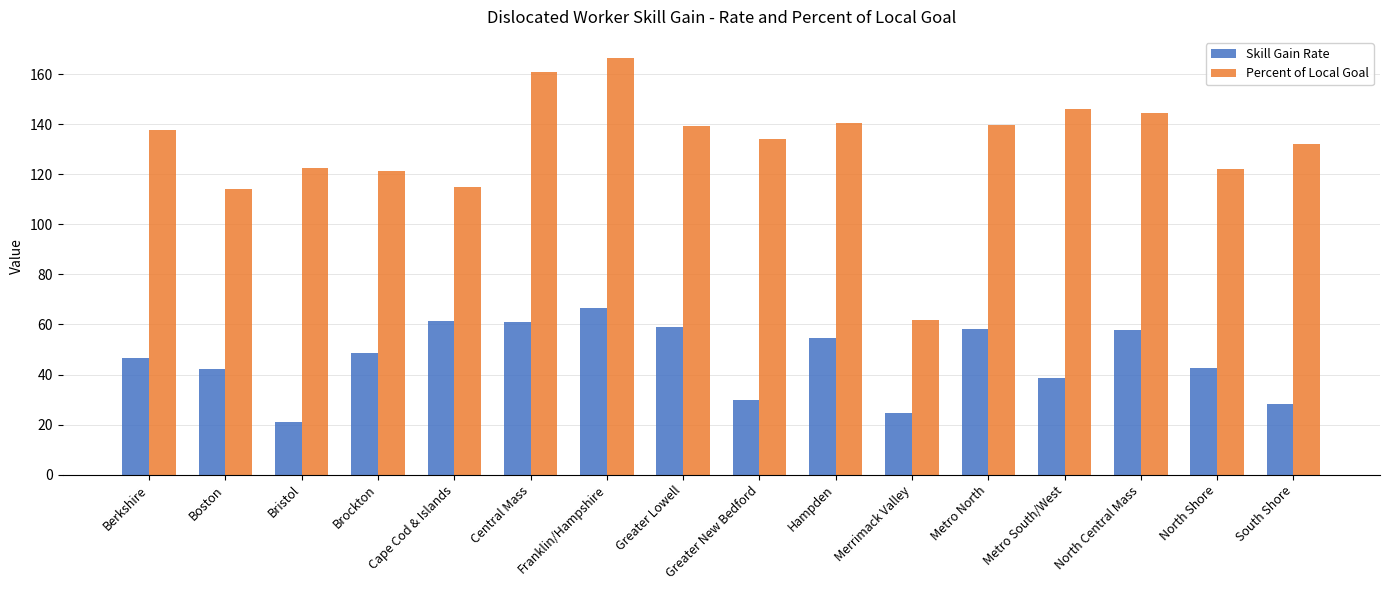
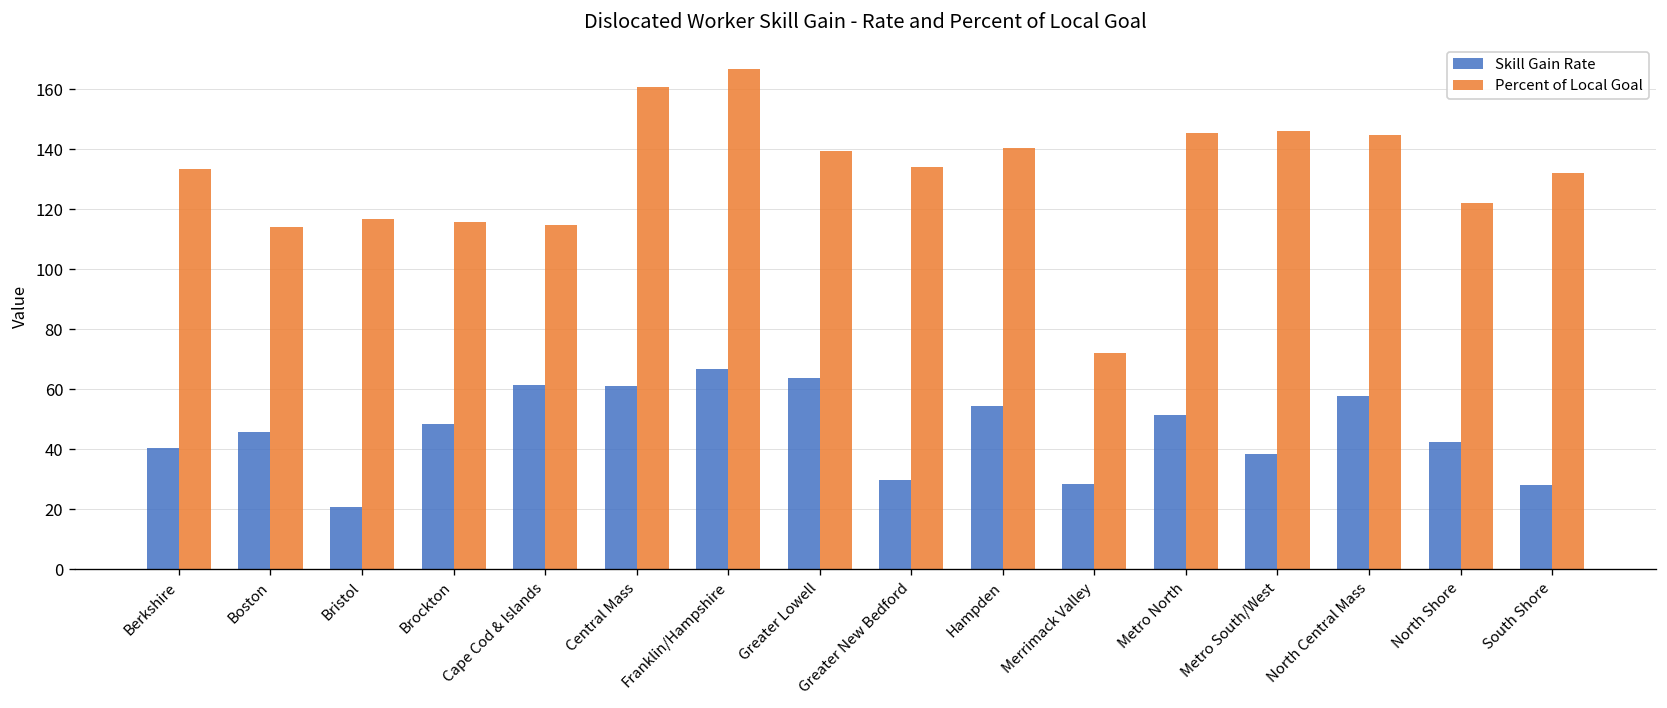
Skill Gain Rate, Berkshire: 47 -> 41
Percent of Local Goal, Berkshire: 138 -> 133
Skill Gain Rate, Boston: 42 -> 46
Percent of Local Goal, Bristol: 122 -> 117
Percent of Local Goal, Brockton: 121 -> 116
Skill Gain Rate, Greater Lowell: 59 -> 64
Skill Gain Rate, Merrimack Valley: 25 -> 28
Percent of Local Goal, Merrimack Valley: 62 -> 72
Skill Gain Rate, Metro North: 58 -> 51
Percent of Local Goal, Metro North: 140 -> 145
